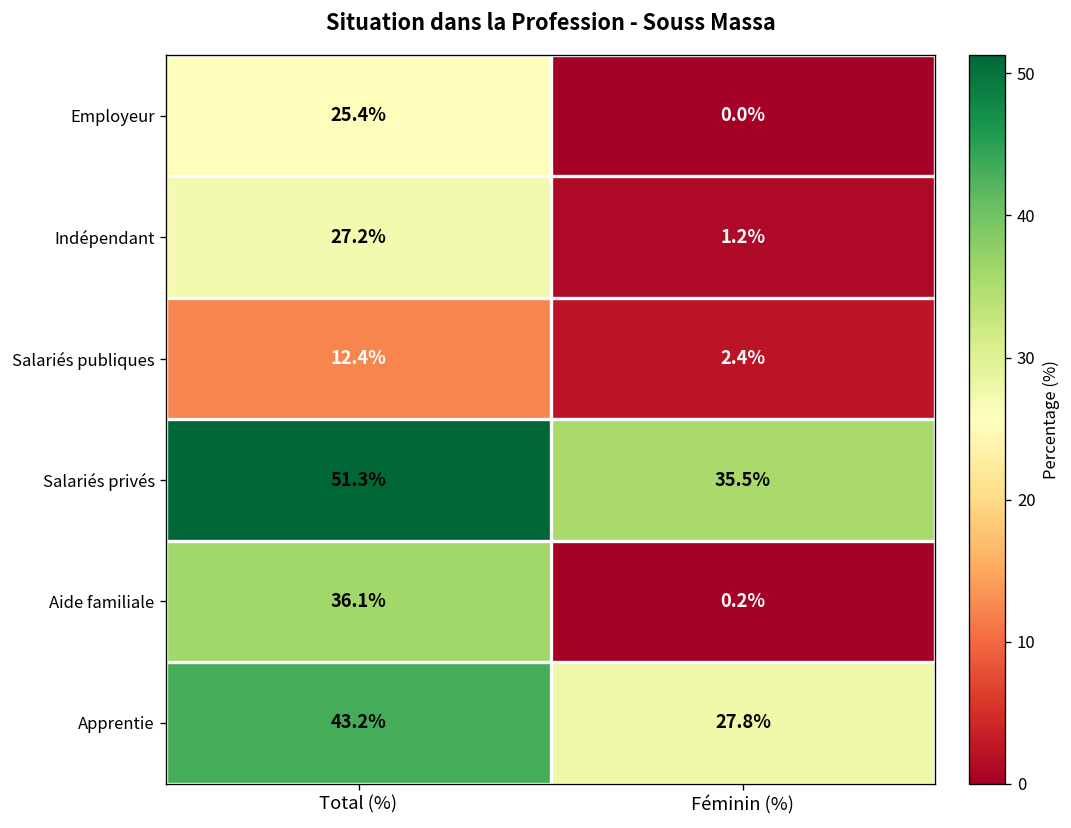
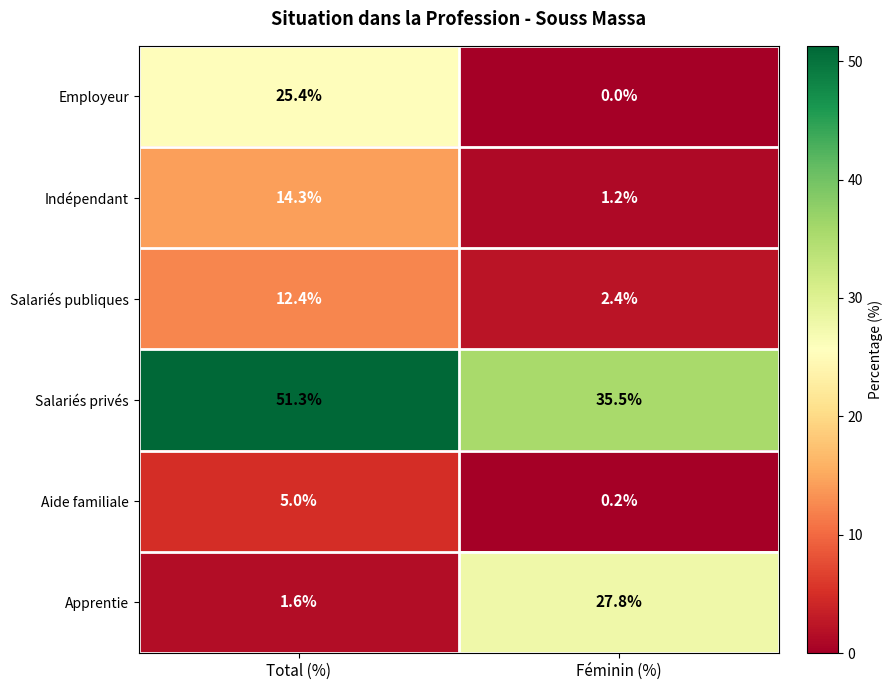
Indépendant, Total (%): 27.2% -> 14.3%
Aide familiale, Total (%): 36.1% -> 5.0%
Apprentie, Total (%): 43.2% -> 1.6%
